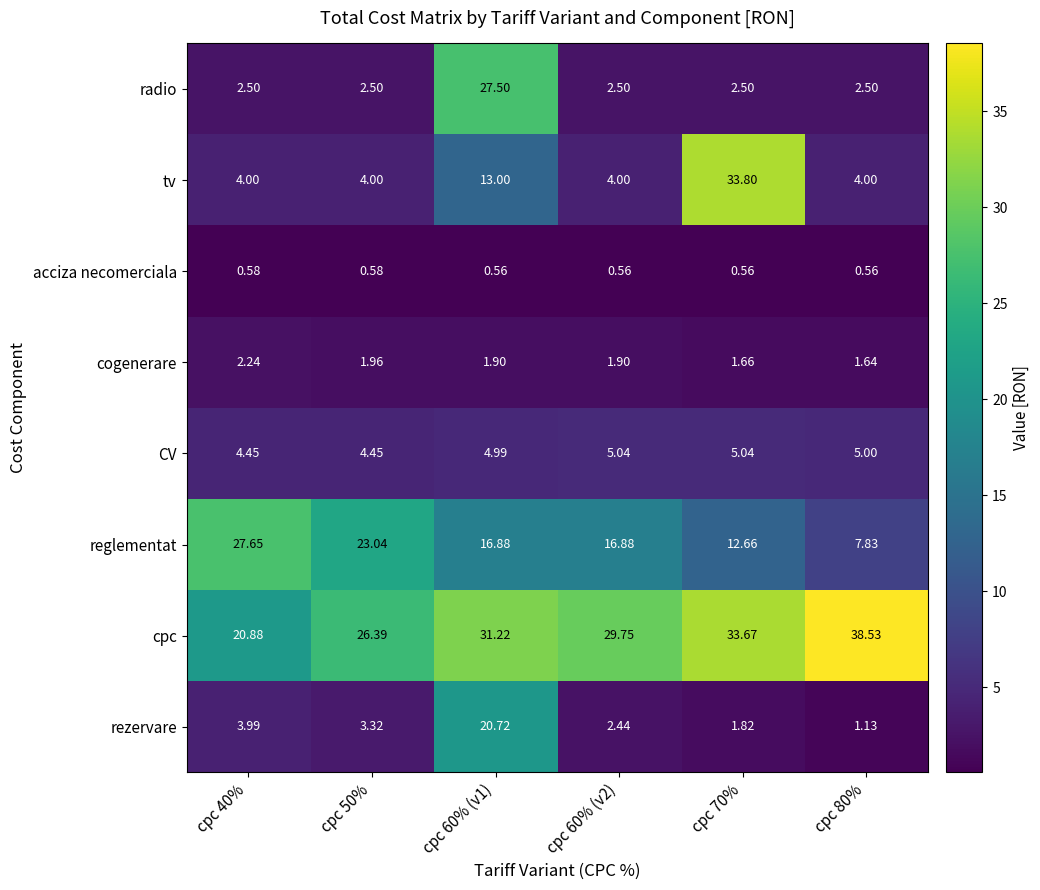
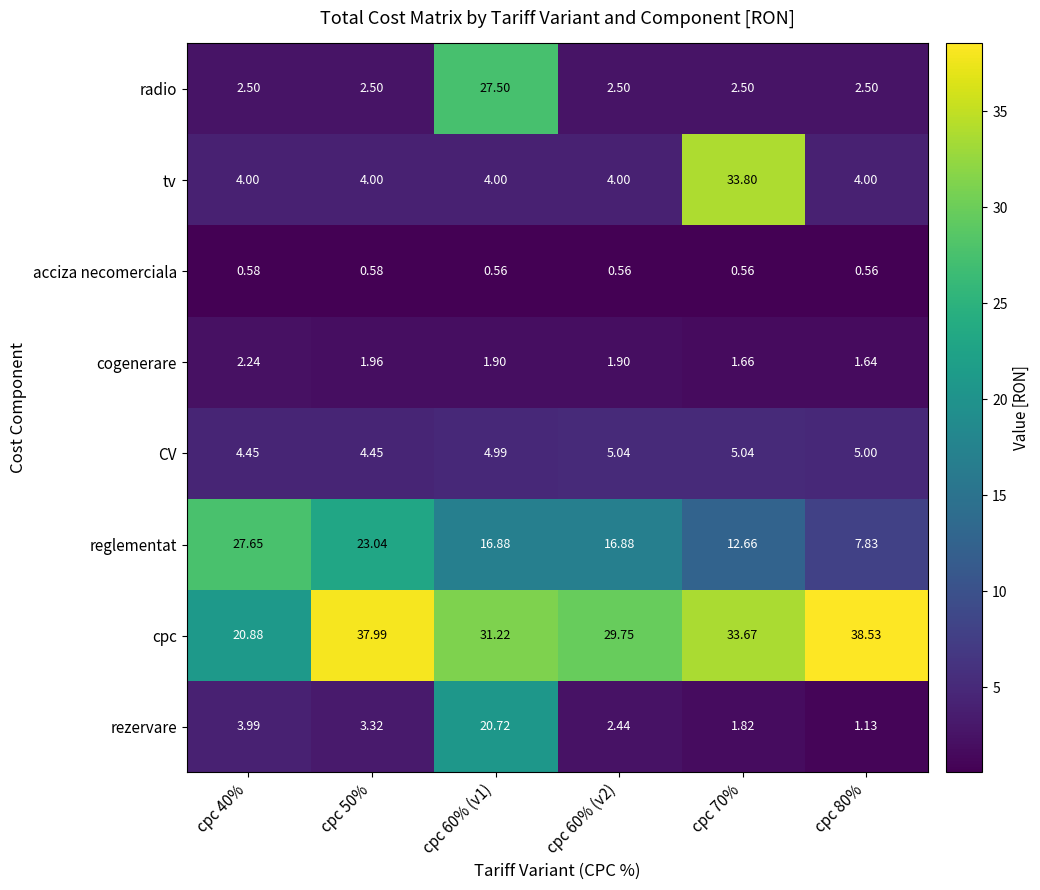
tv, cpc 60% (v1): 13.00 -> 4.00
cpc, cpc 50%: 26.39 -> 37.99
